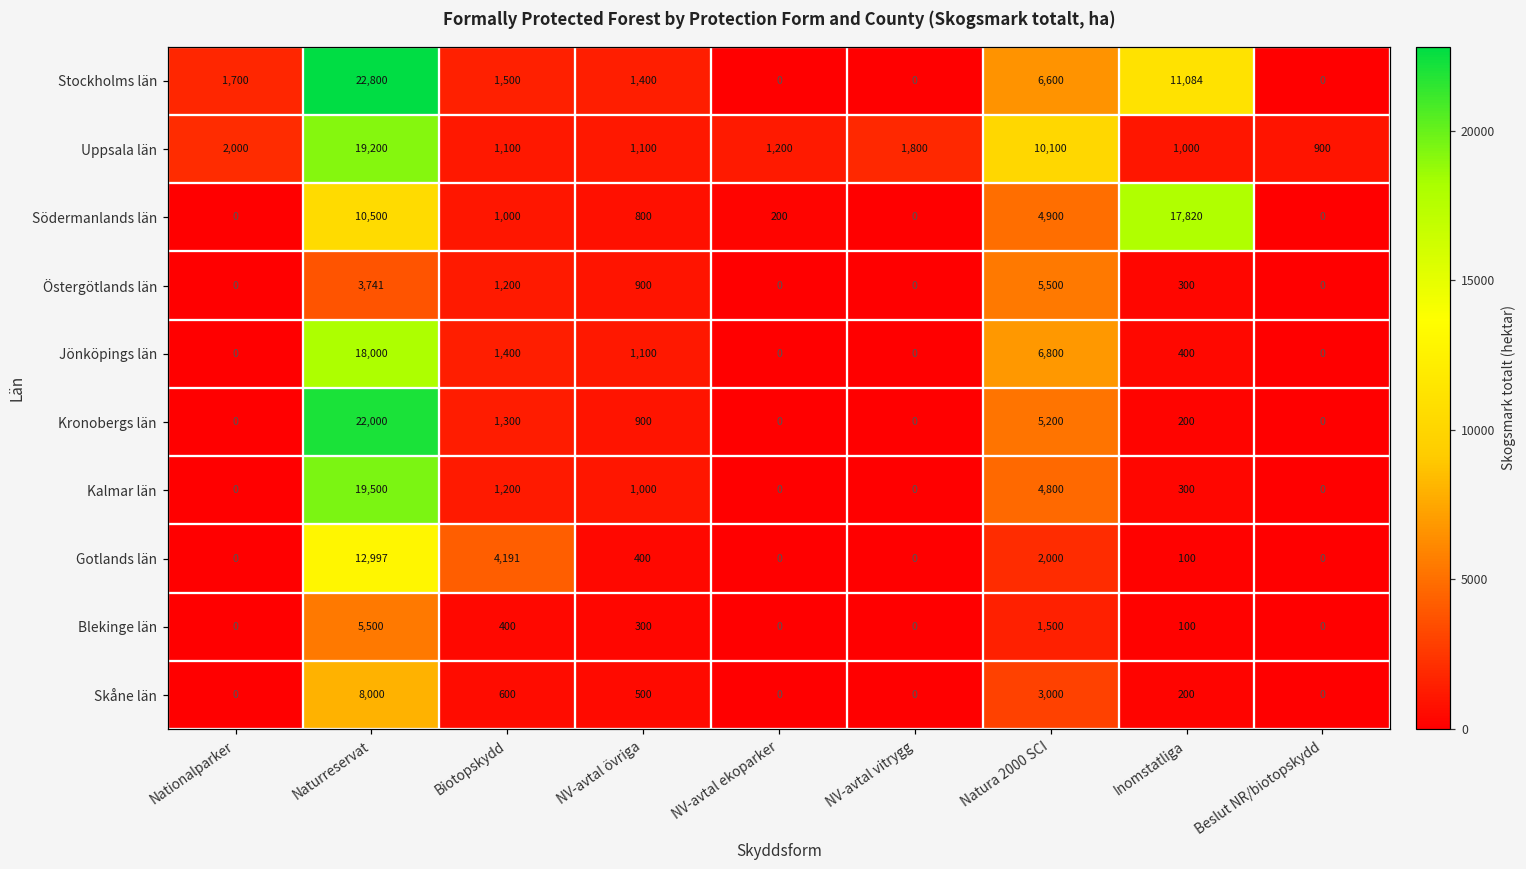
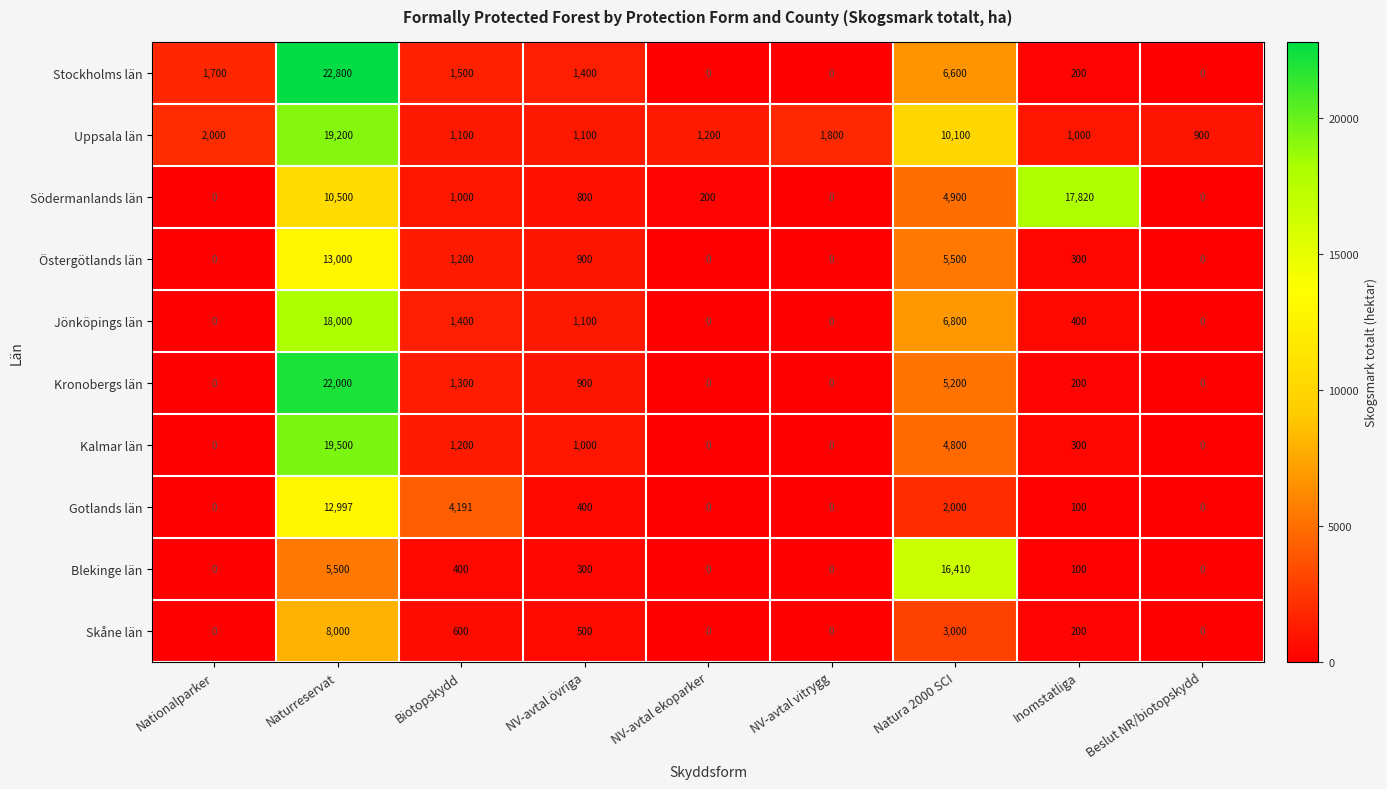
Stockholms län, Inomstatliga: 11,084 -> 200
Östergötlands län, Naturreservat: 3,741 -> 13,000
Blekinge län, Natura 2000 SCI: 1,500 -> 16,410
